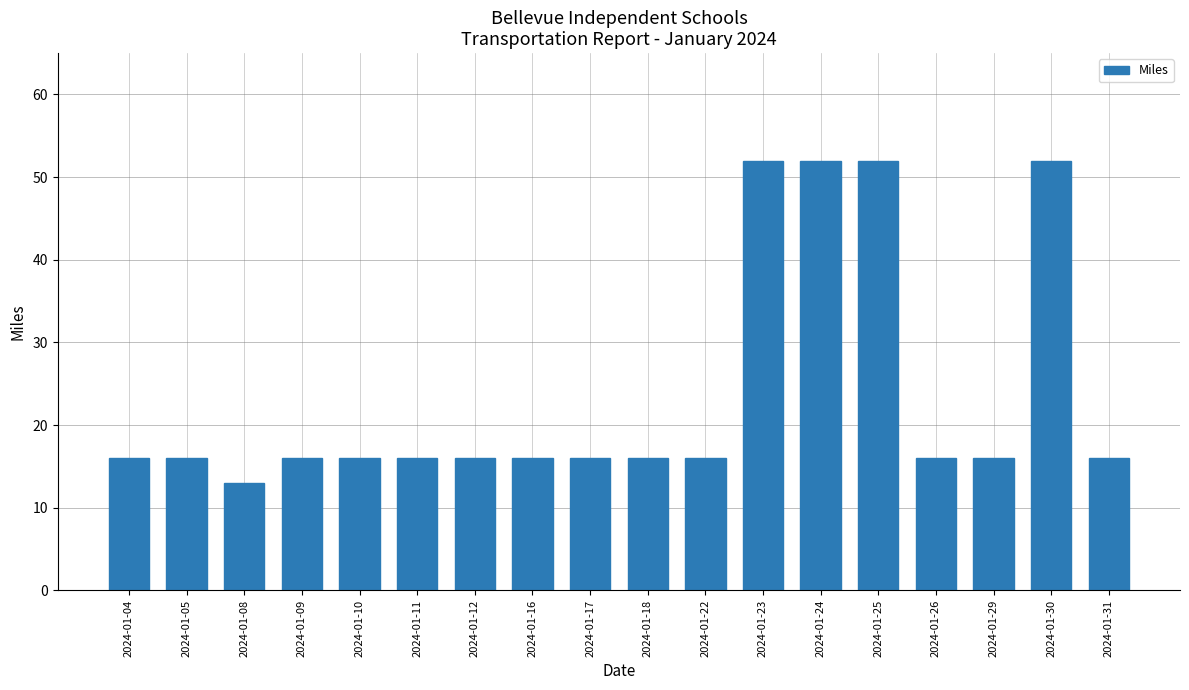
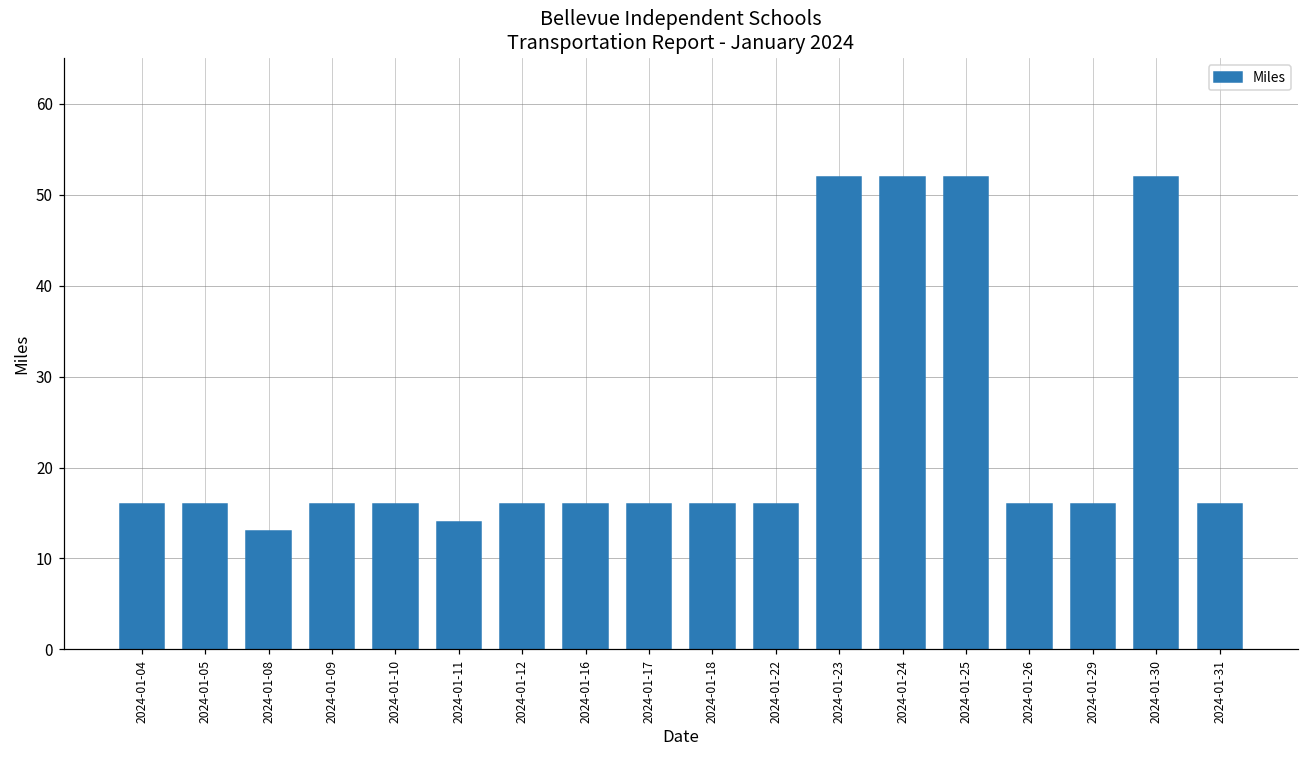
2024-01-11: 16 -> 14
